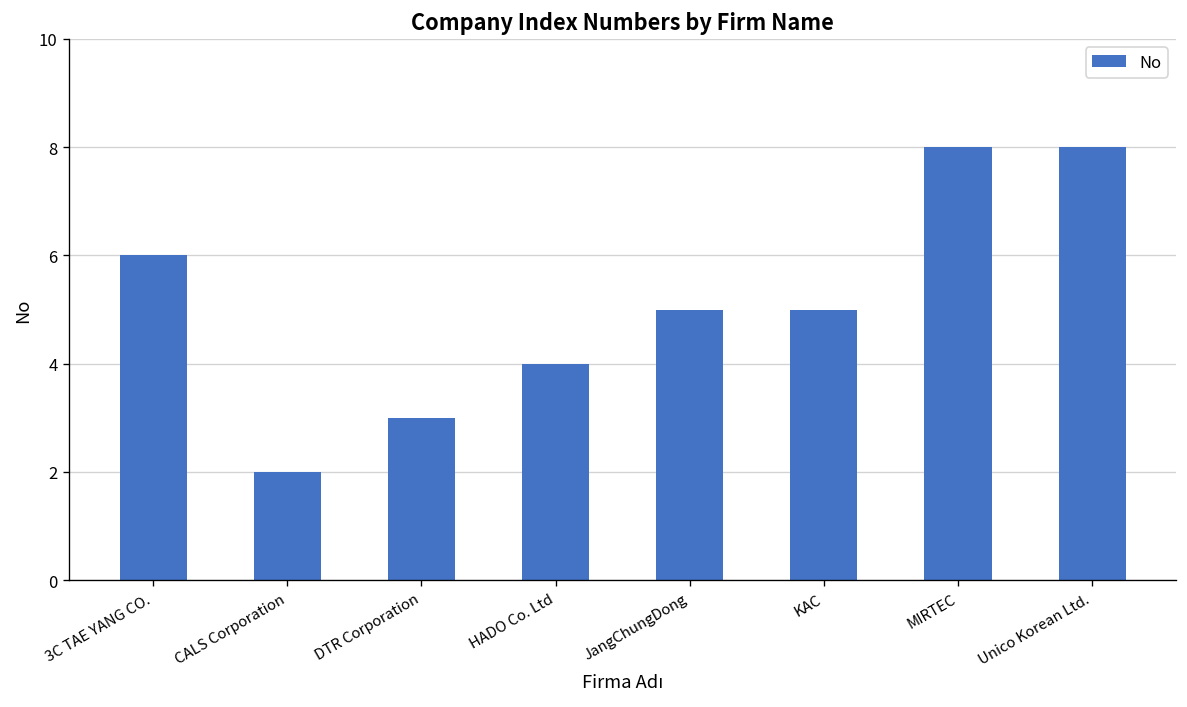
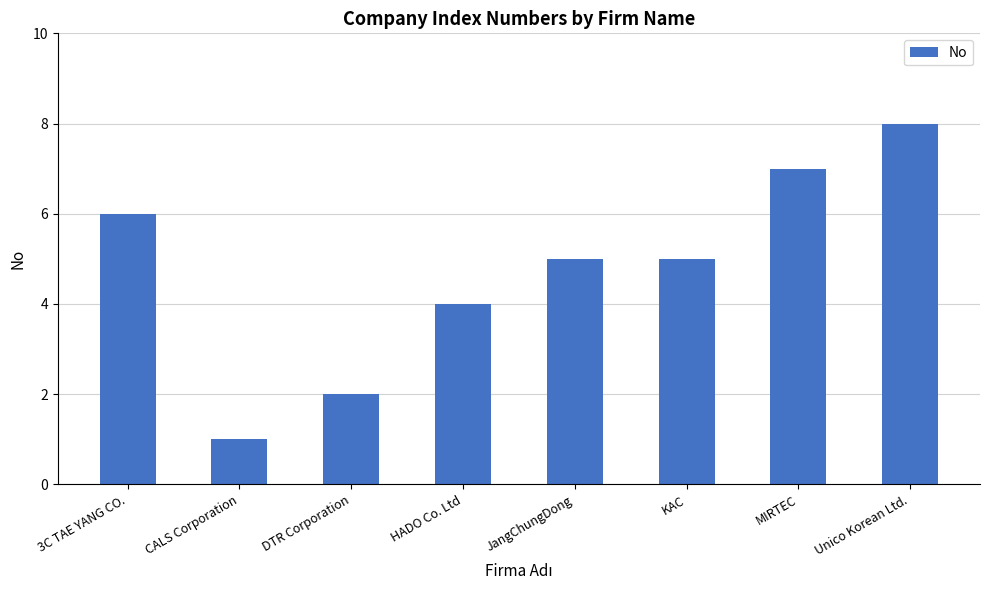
CALS Corporation: 2 -> 1
DTR Corporation: 3 -> 2
MIRTEC: 8 -> 7
